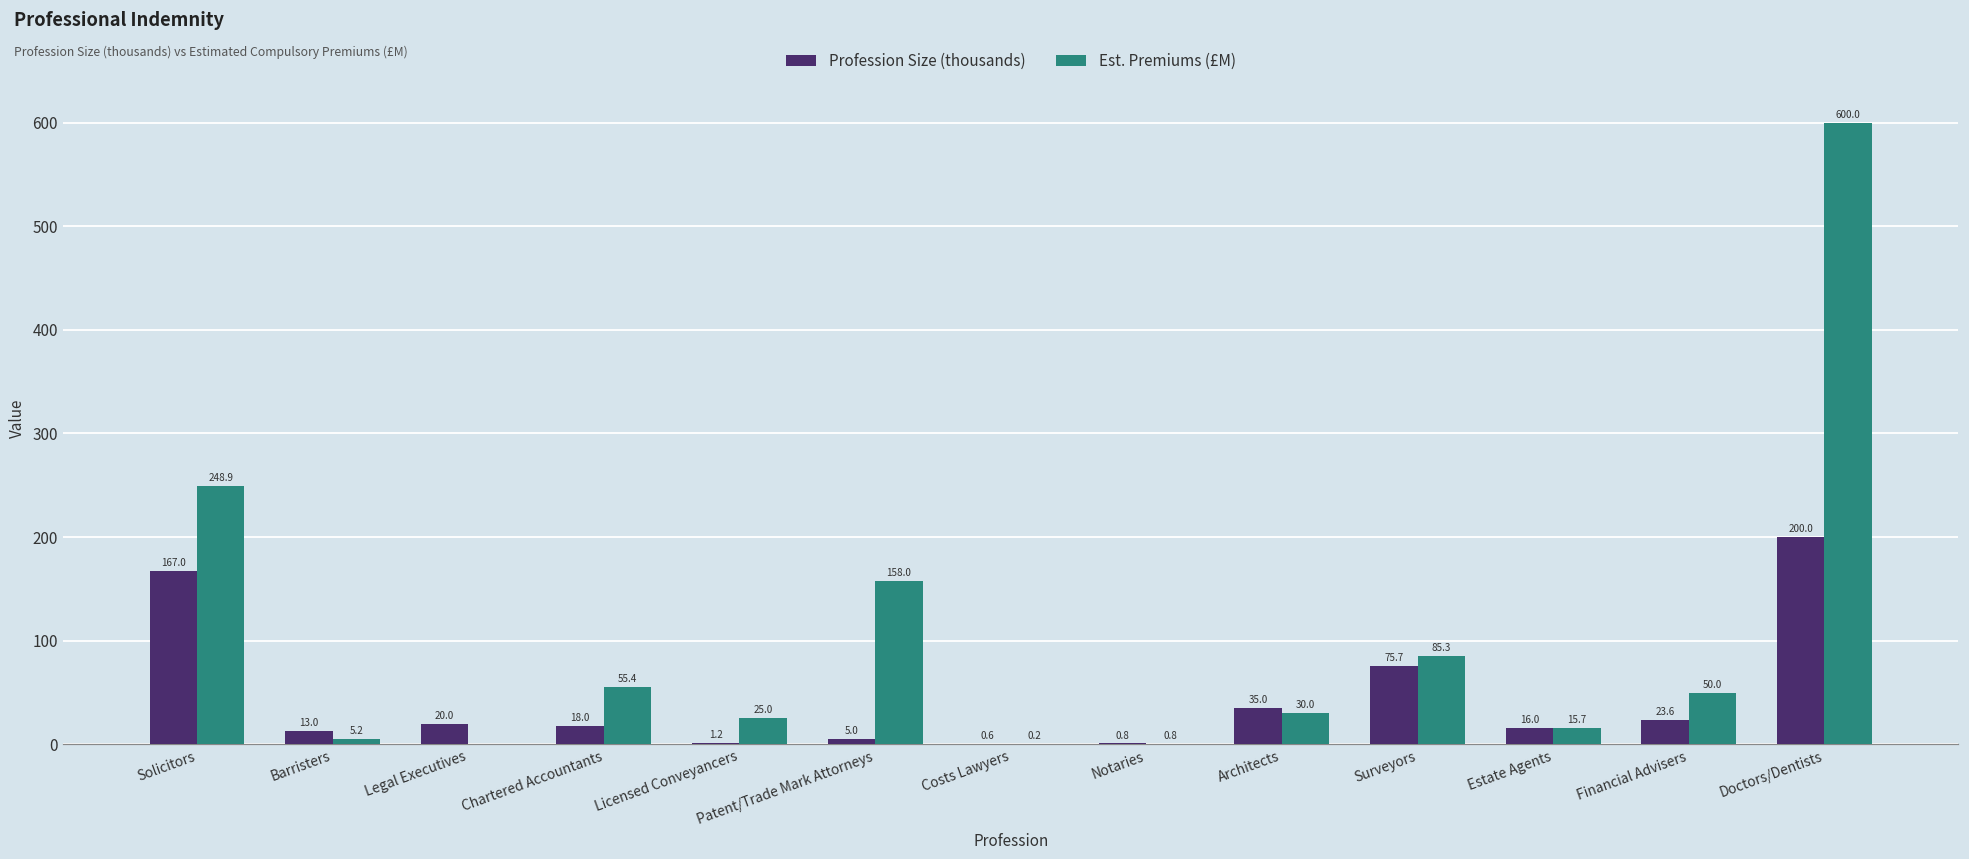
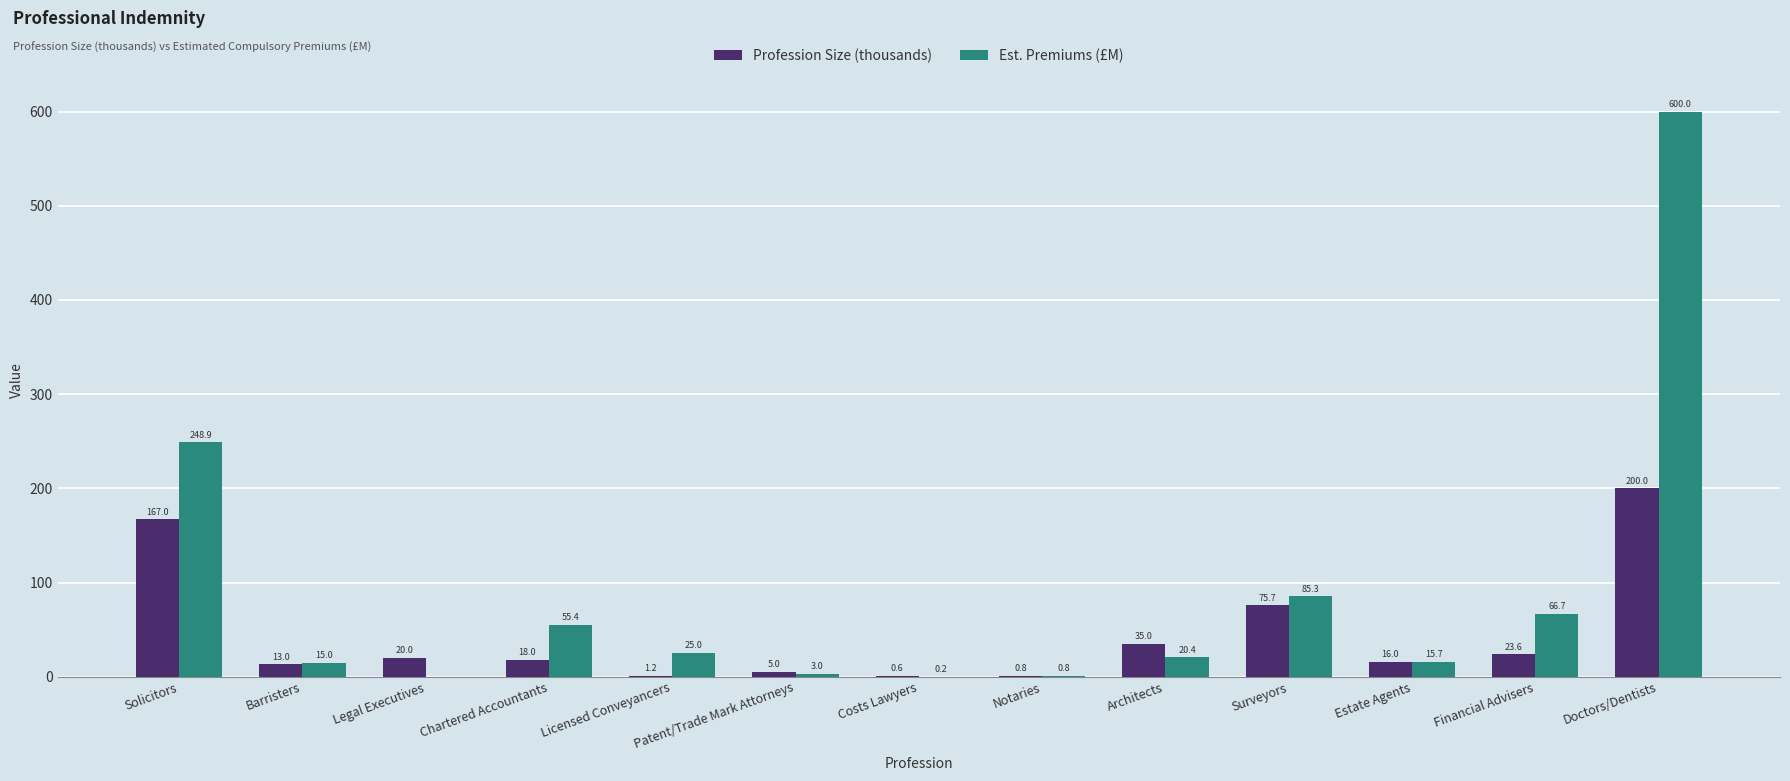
Est. Premiums (£M), Barristers: 5.2 -> 15.0
Est. Premiums (£M), Patent/Trade Mark Attorneys: 158.0 -> 3.0
Est. Premiums (£M), Architects: 30.0 -> 20.4
Est. Premiums (£M), Financial Advisers: 50.0 -> 66.7
